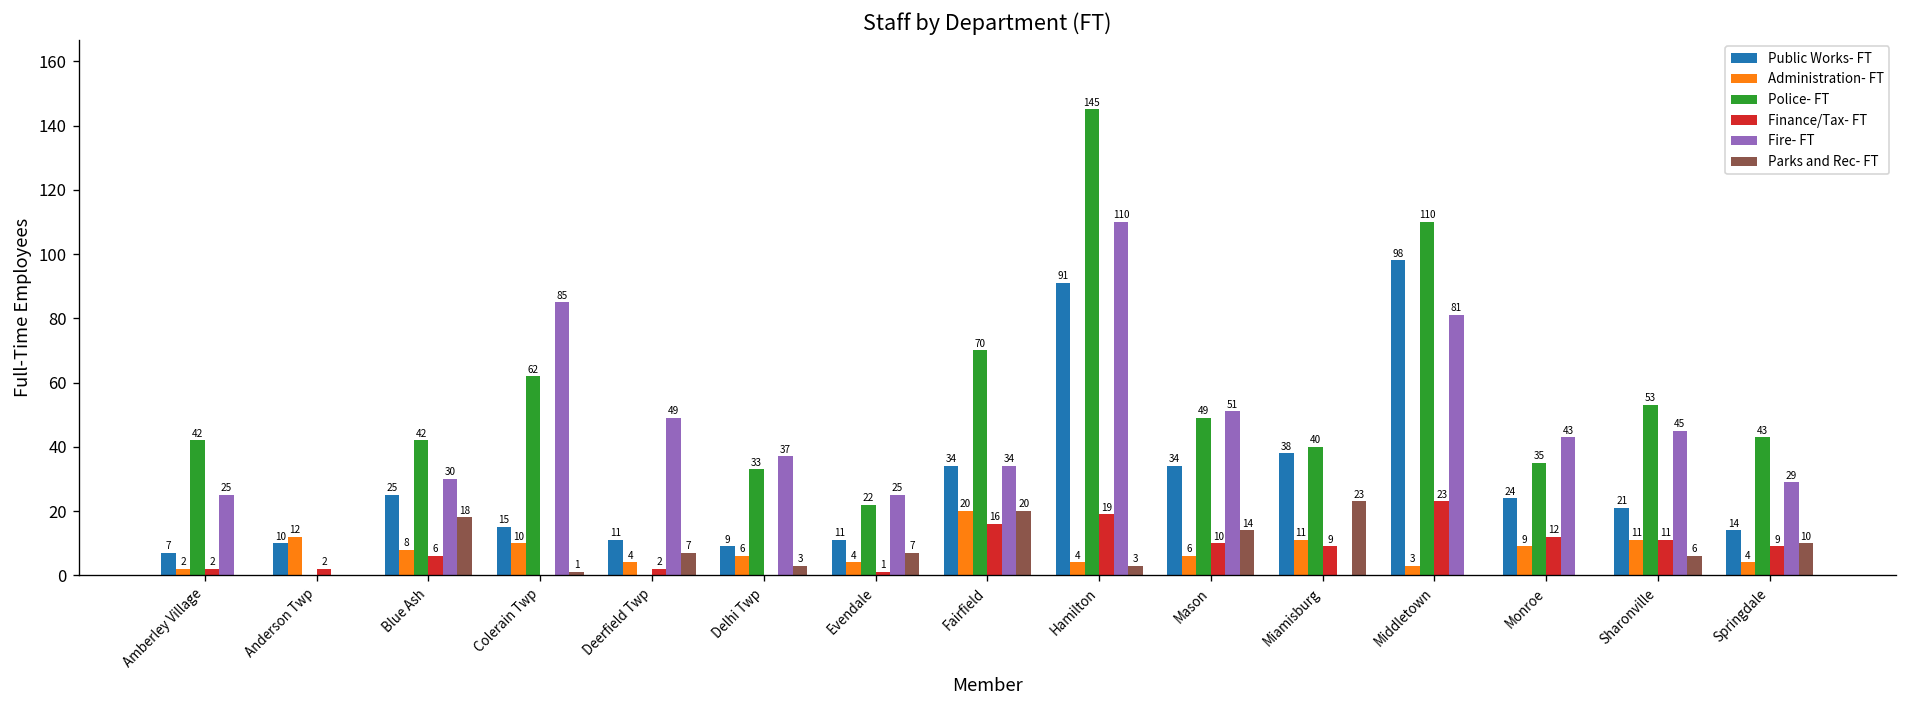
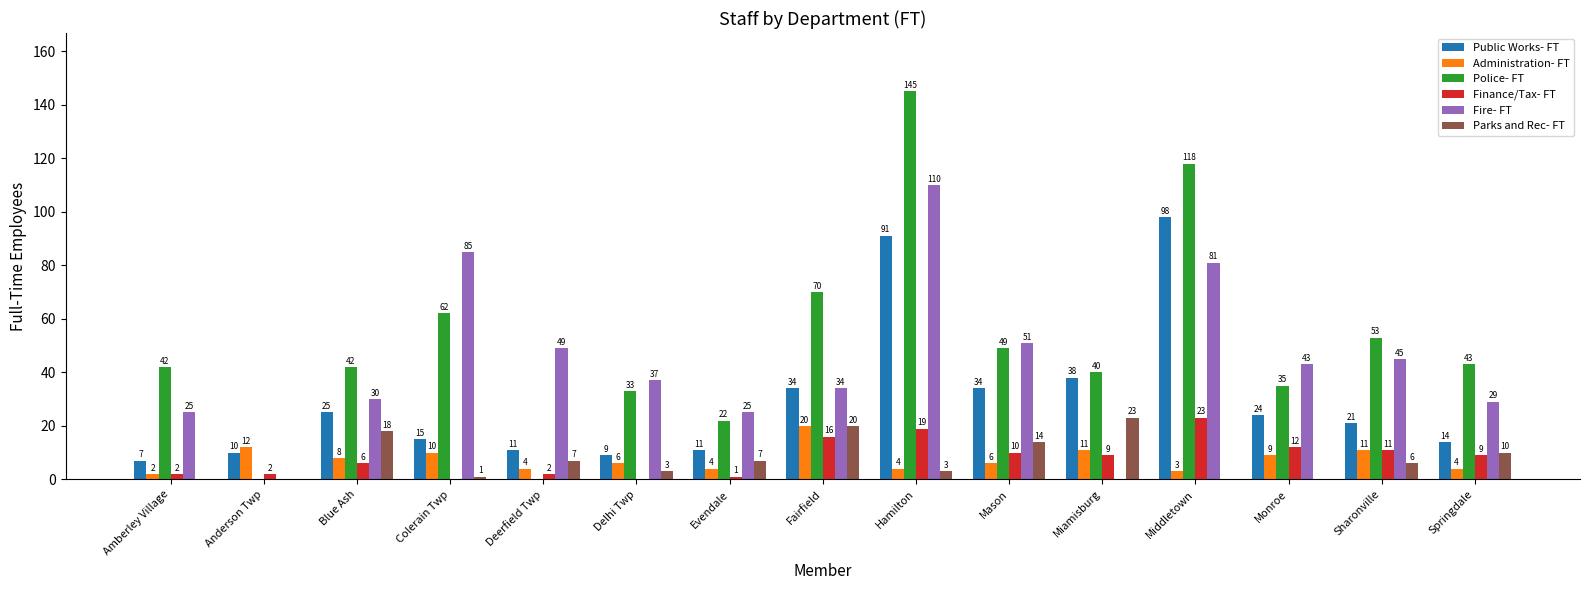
Police- FT, Middletown: 110 -> 118
